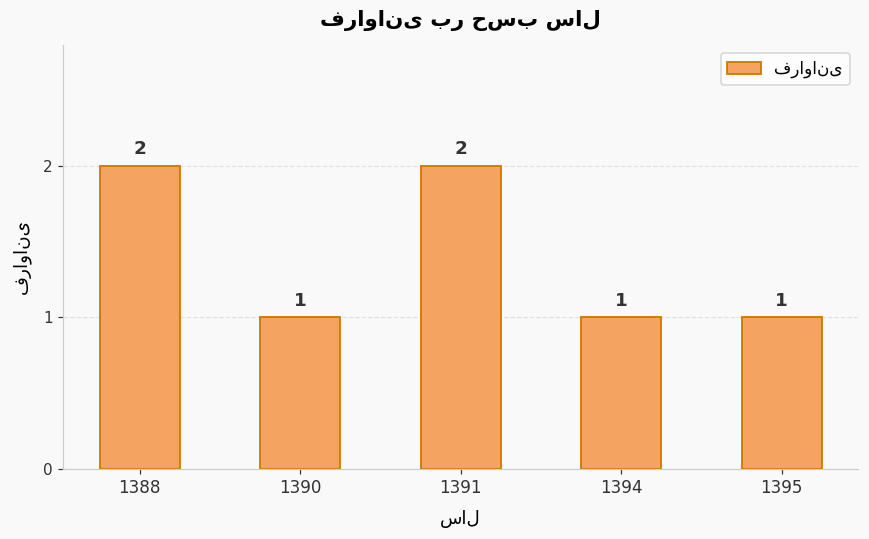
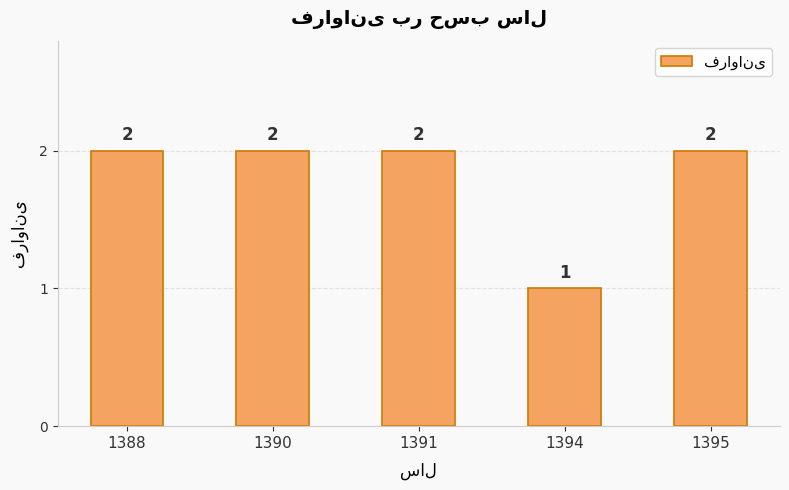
1390: 1 -> 2
1395: 1 -> 2
